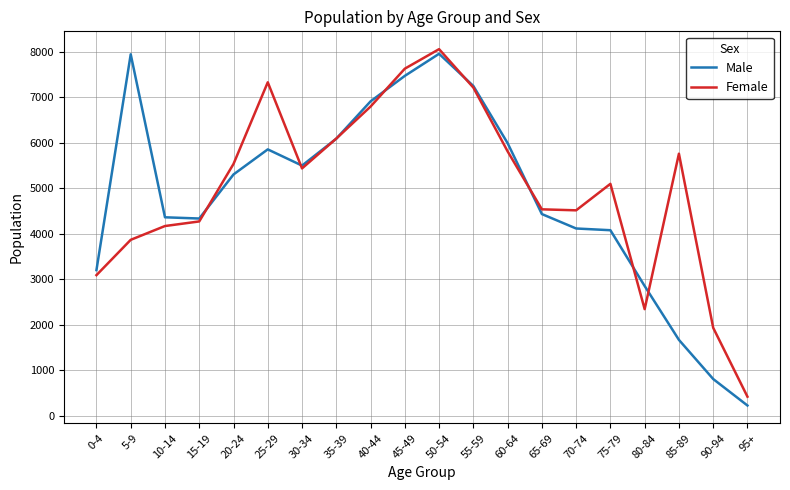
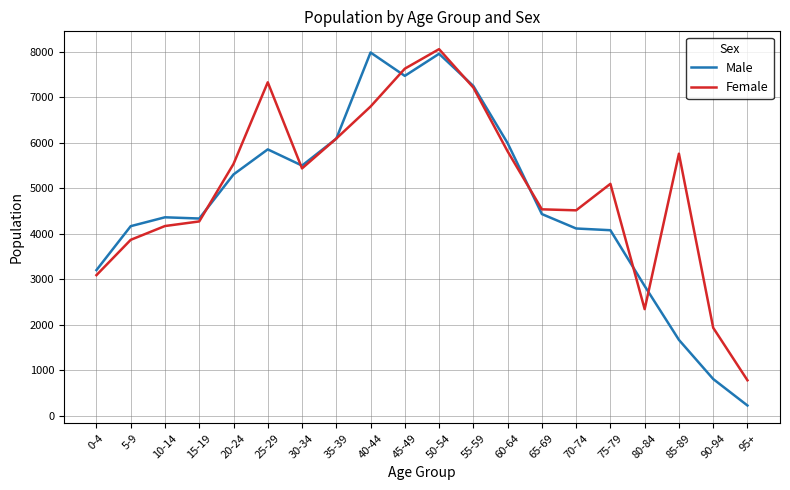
Male, 5-9: 7900 -> 4200
Male, 40-44: 6900 -> 8000
Female, 95+: 400 -> 800
